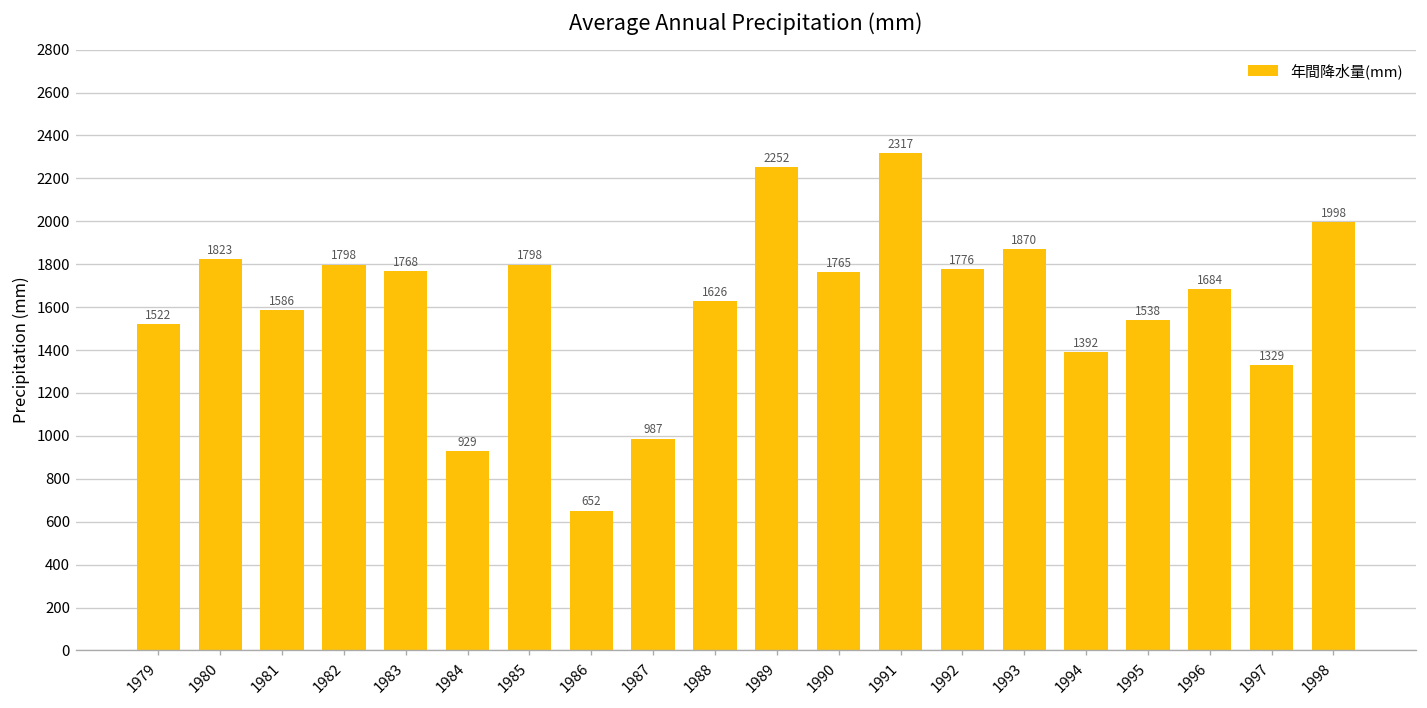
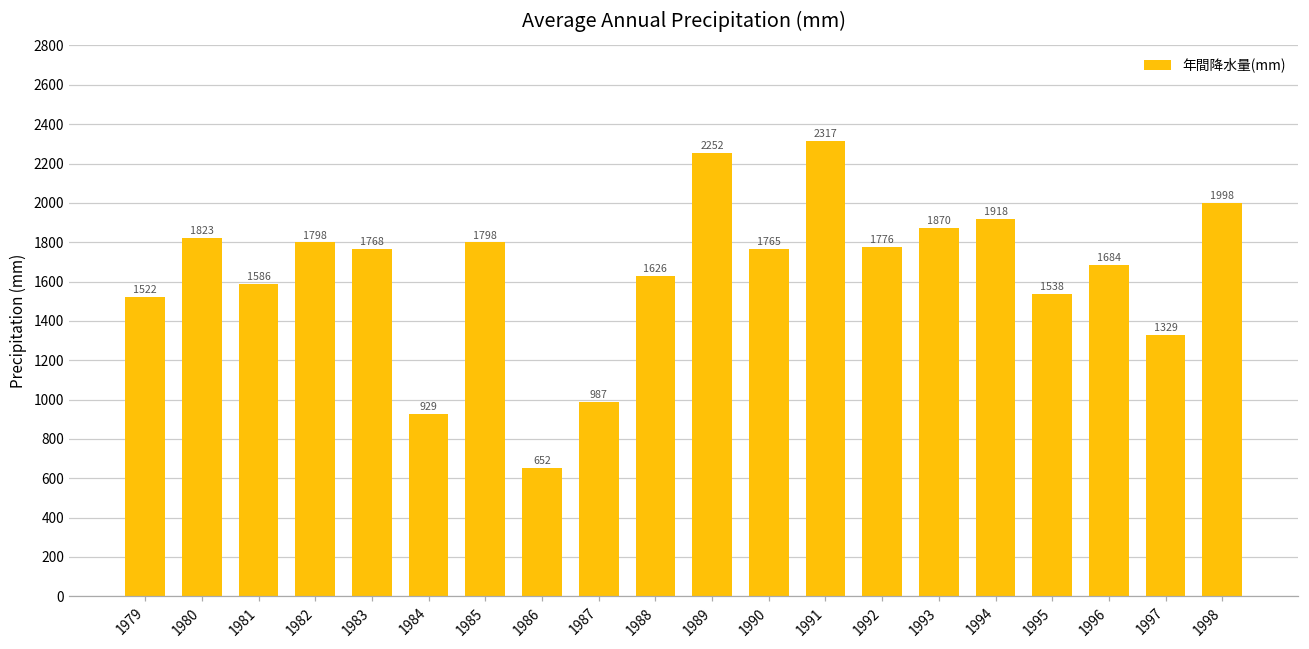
1994: 1392 -> 1918
